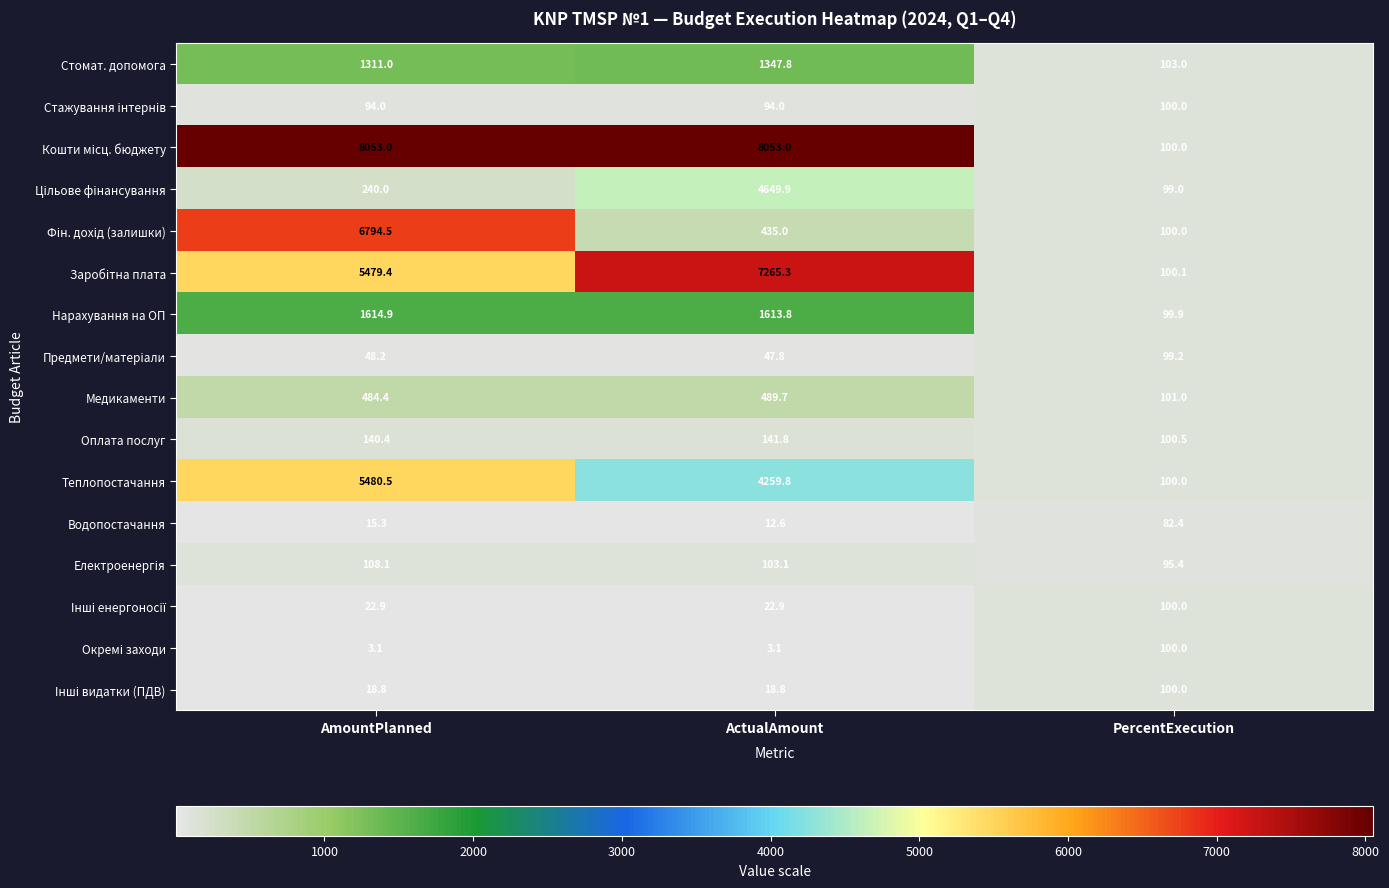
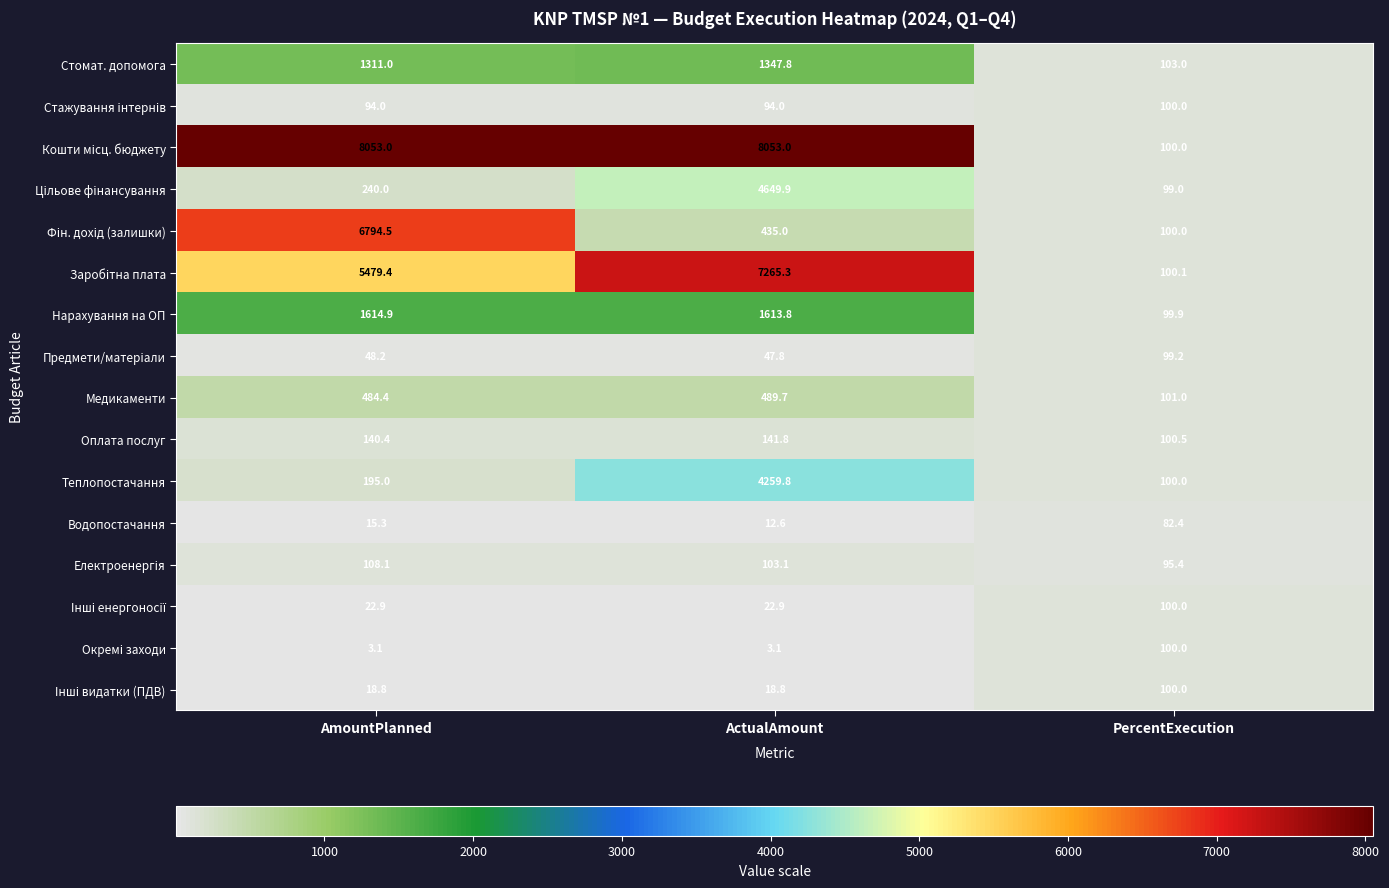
Теплопостачання, AmountPlanned: 5480.5 -> 195.0
